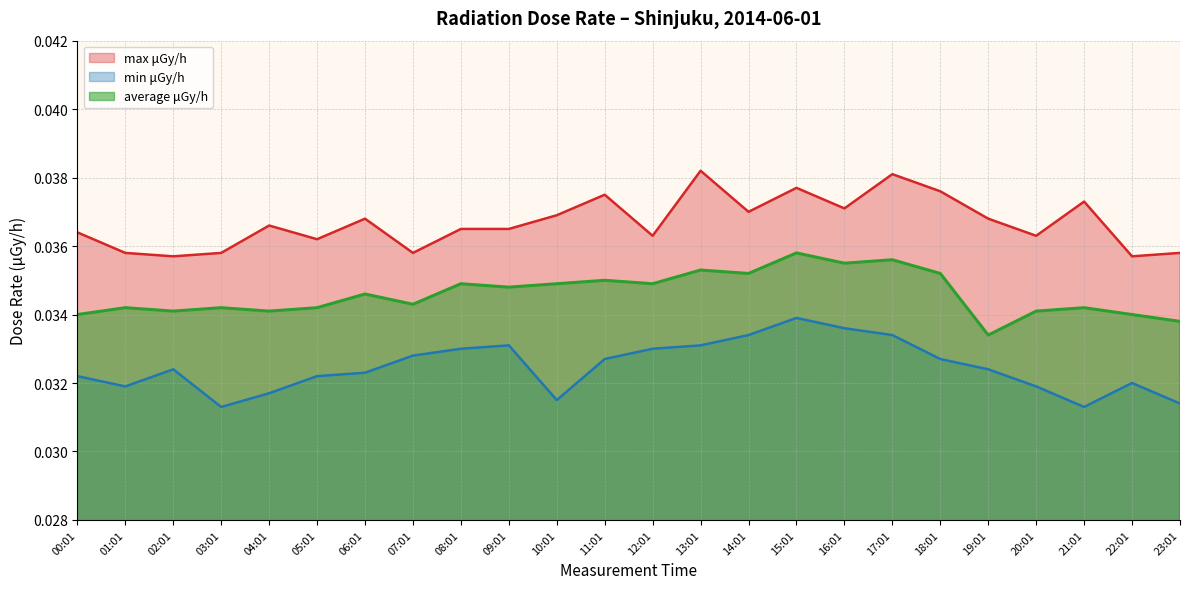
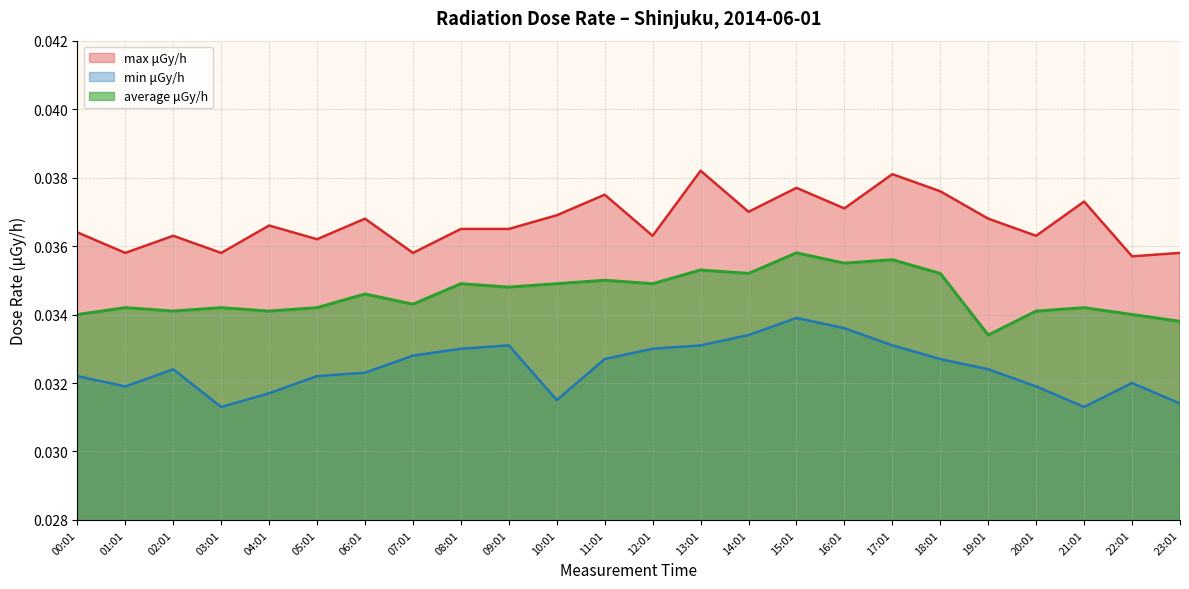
max μGy/h, 02:01: 0.0357 -> 0.0363
min μGy/h, 17:01: 0.0334 -> 0.0331
